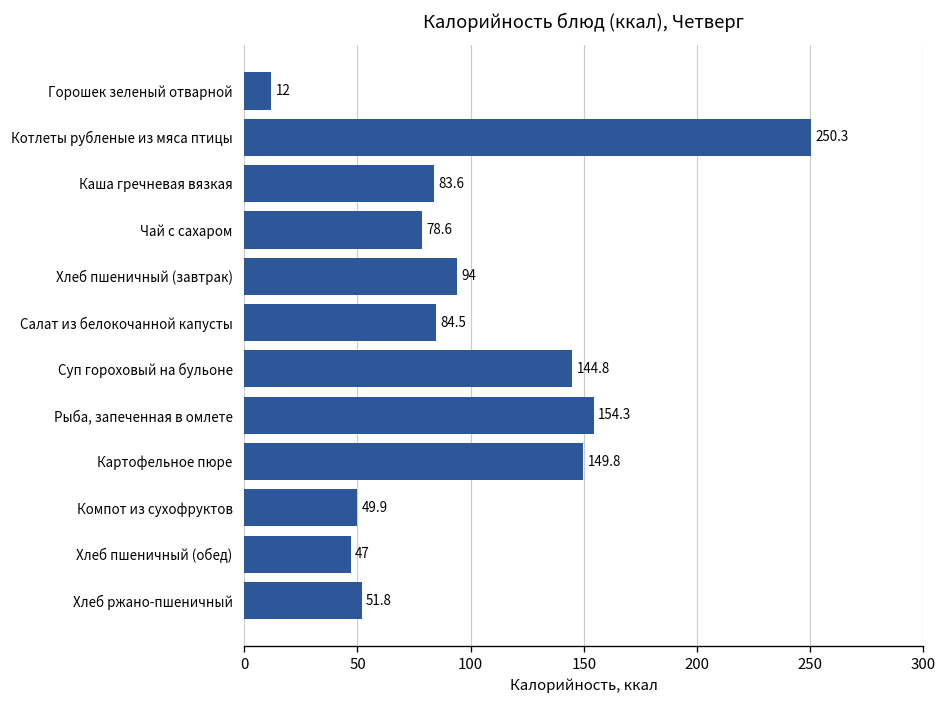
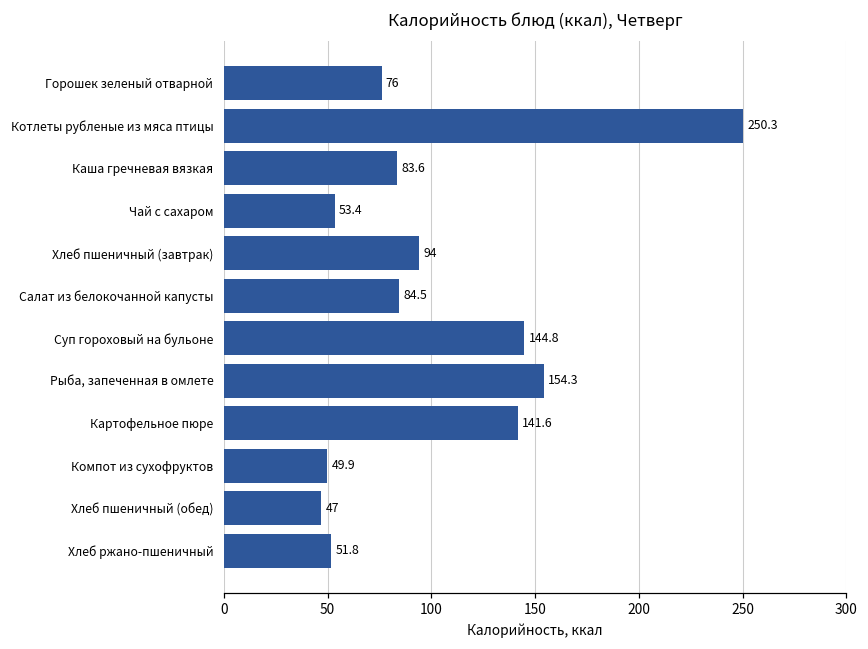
Горошек зеленый отварной: 12 -> 76
Чай с сахаром: 78.6 -> 53.4
Картофельное пюре: 149.8 -> 141.6
